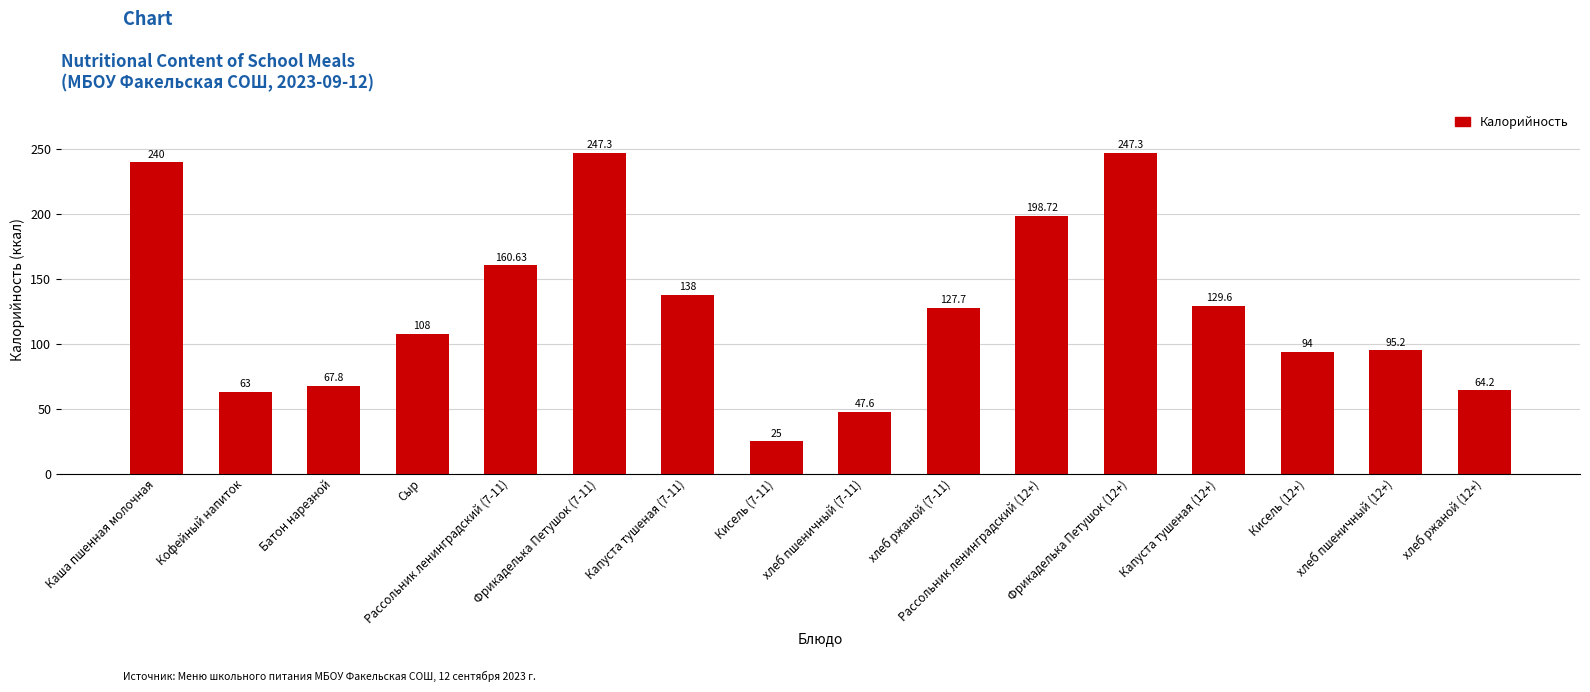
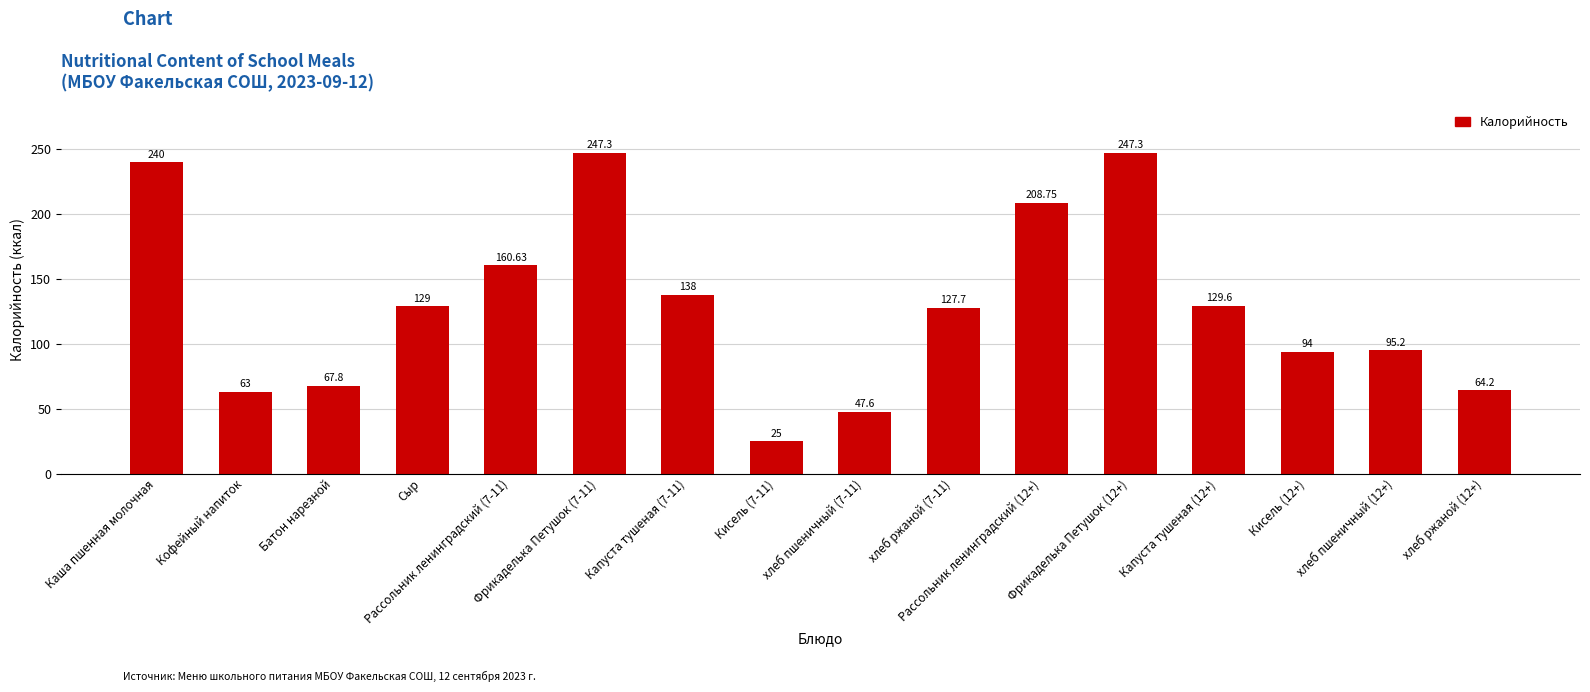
Сыр: 108 -> 129
Рассольник ленинградский (12+): 198.72 -> 208.75
